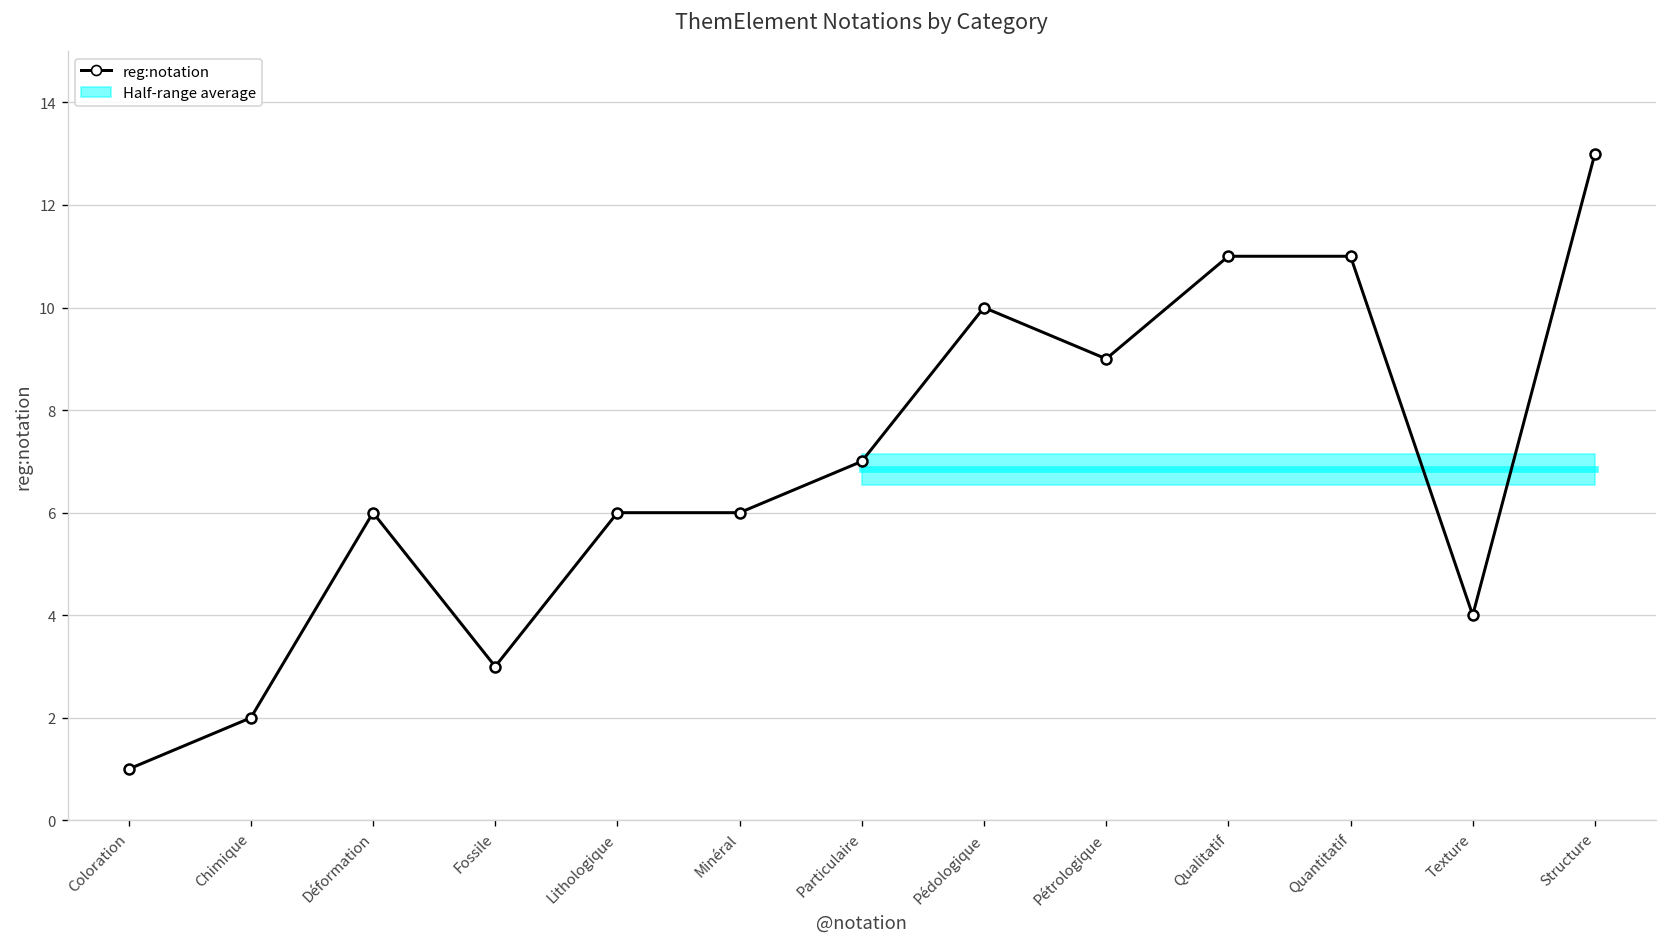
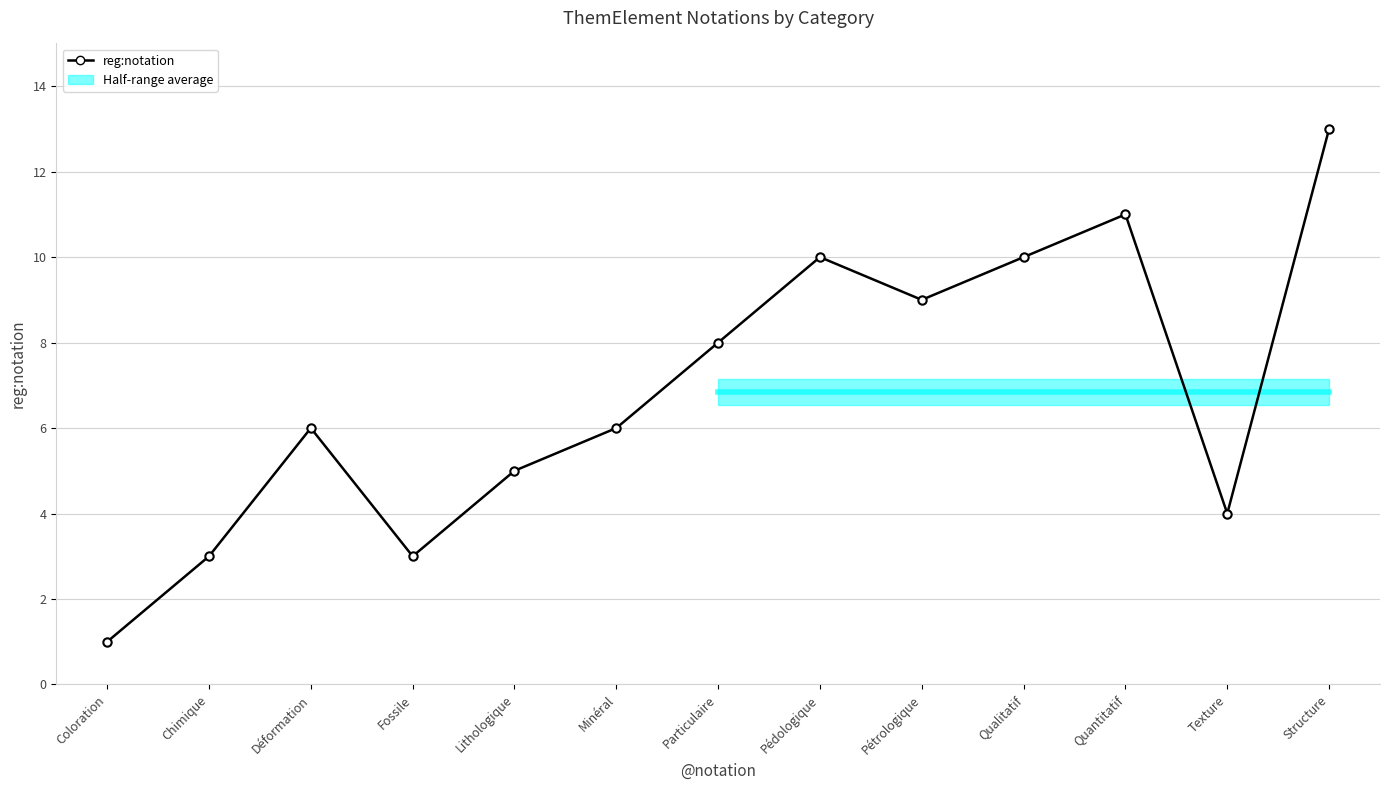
reg:notation, Chimique: 2 -> 3
reg:notation, Lithologique: 6 -> 5
reg:notation, Particulaire: 7 -> 8
reg:notation, Qualitatif: 11 -> 10
